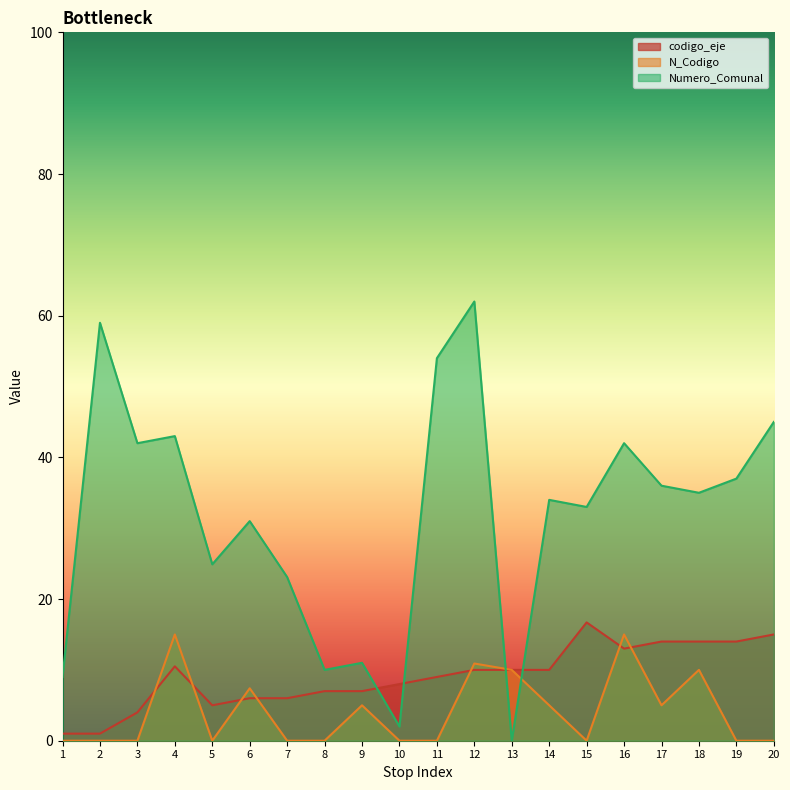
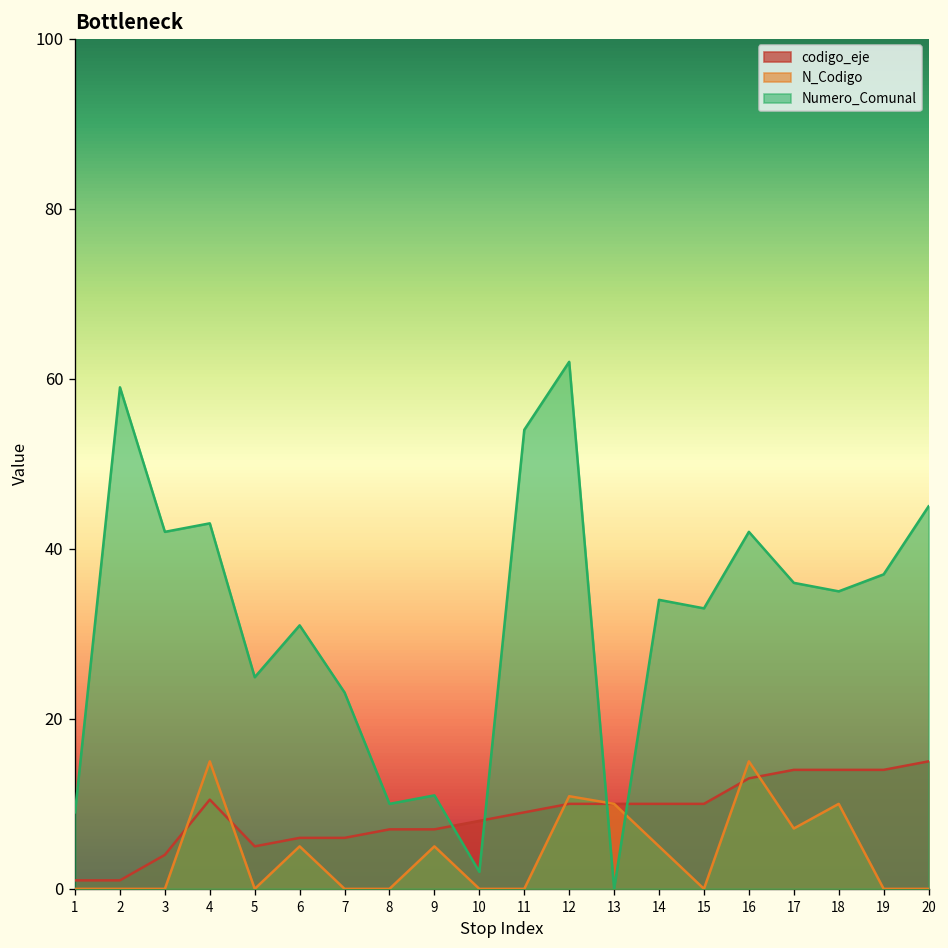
N_Codigo, 6: 7 -> 5
codigo_eje, 15: 17 -> 10
N_Codigo, 17: 5 -> 7
